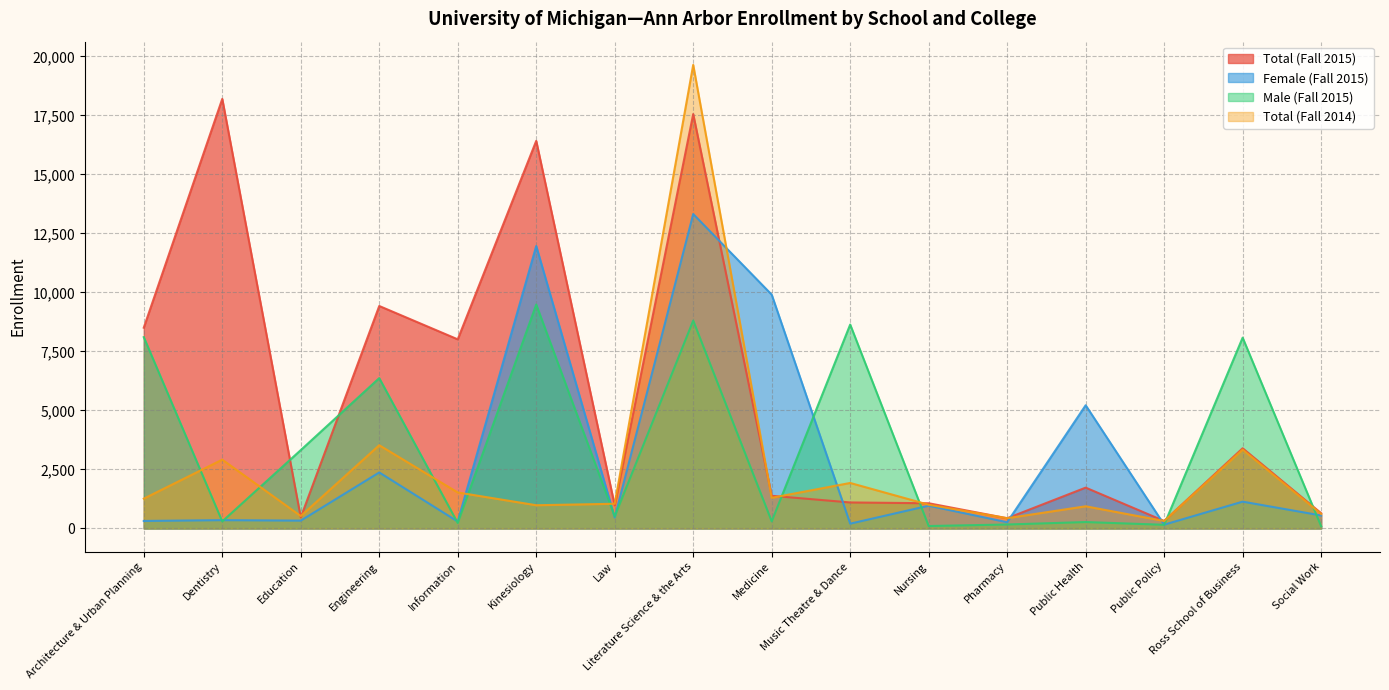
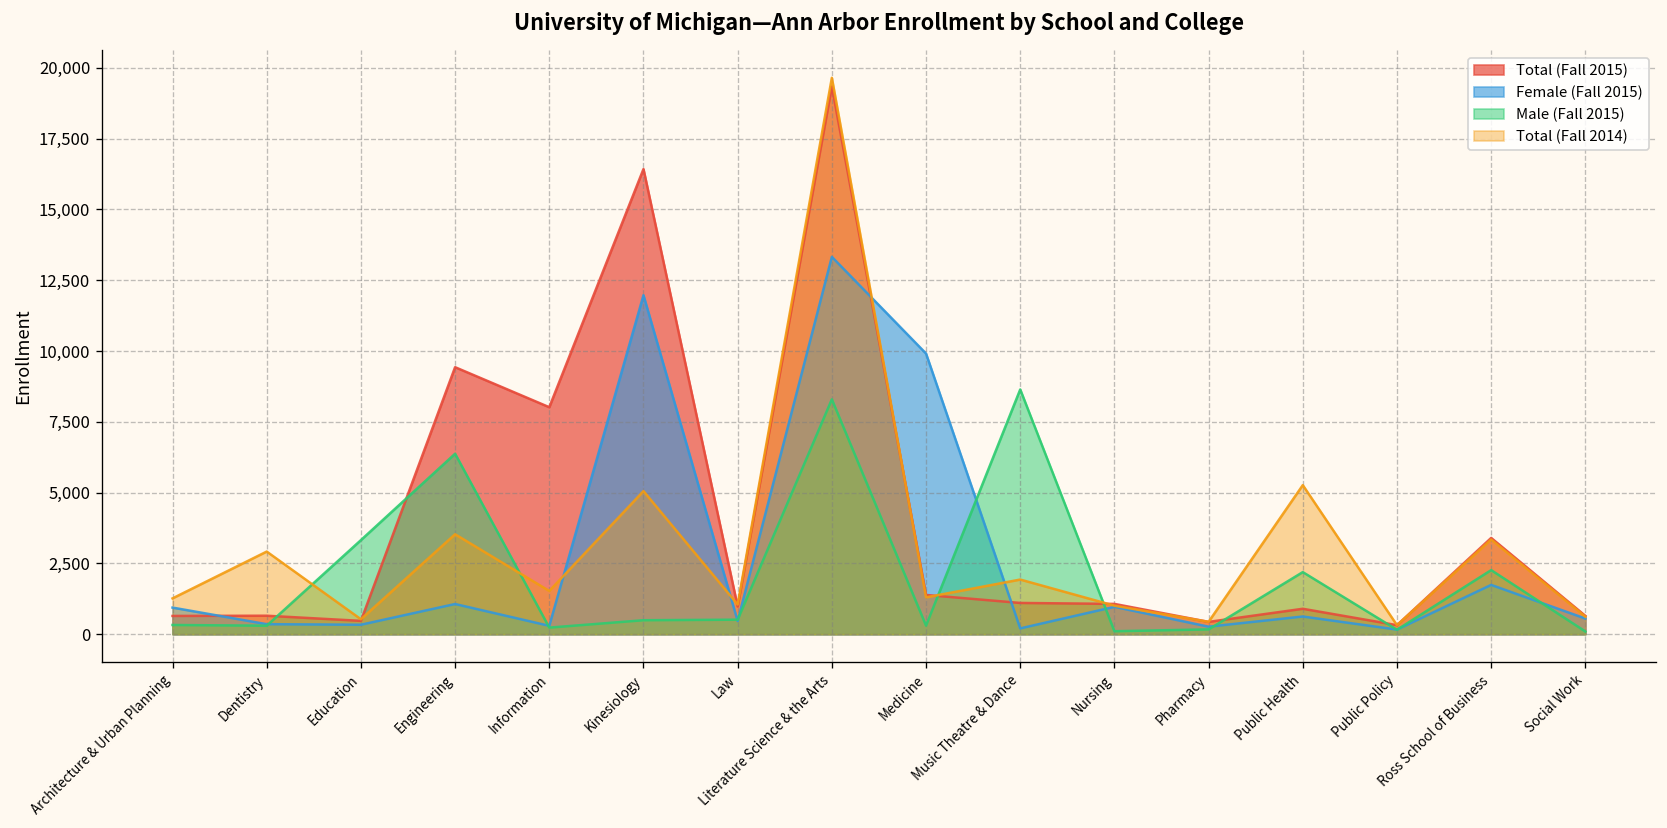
Total (Fall 2015), Architecture & Urban Planning: 8,500 -> 600
Female (Fall 2015), Architecture & Urban Planning: 300 -> 900
Male (Fall 2015), Architecture & Urban Planning: 8,100 -> 300
Total (Fall 2015), Dentistry: 18,200 -> 700
Female (Fall 2015), Engineering: 2,400 -> 1,100
Male (Fall 2015), Kinesiology: 9,500 -> 500
Total (Fall 2014), Kinesiology: 1,000 -> 5,100
Total (Fall 2015), Literature Science & the Arts: 17,600 -> 19,300
Male (Fall 2015), Literature Science & the Arts: 8,800 -> 8,300
Total (Fall 2015), Public Health: 1,700 -> 900
Female (Fall 2015), Public Health: 5,200 -> 600
Male (Fall 2015), Public Health: 300 -> 2,200
Total (Fall 2014), Public Health: 900 -> 5,300
Female (Fall 2015), Ross School of Business: 1,100 -> 1,700
Male (Fall 2015), Ross School of Business: 8,100 -> 2,300
